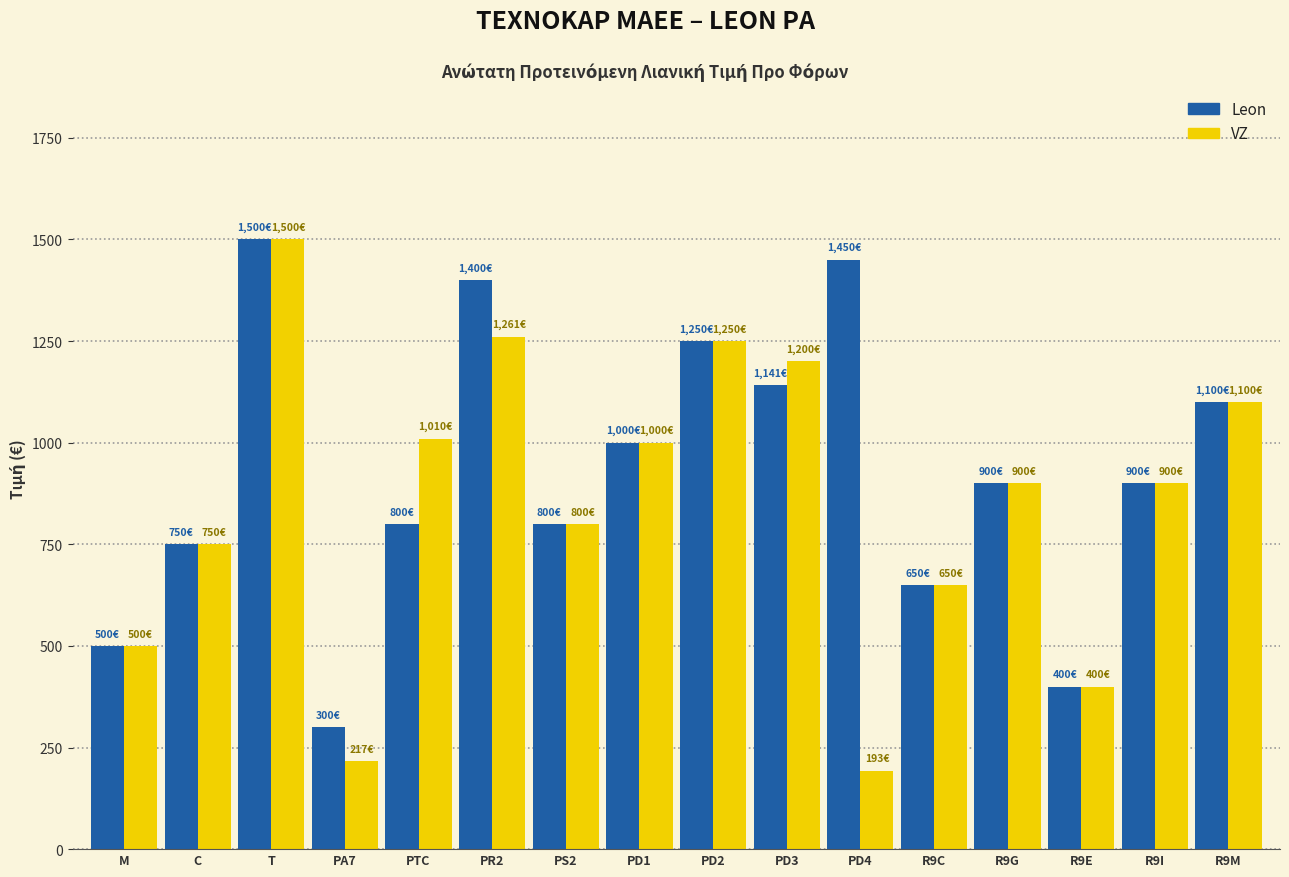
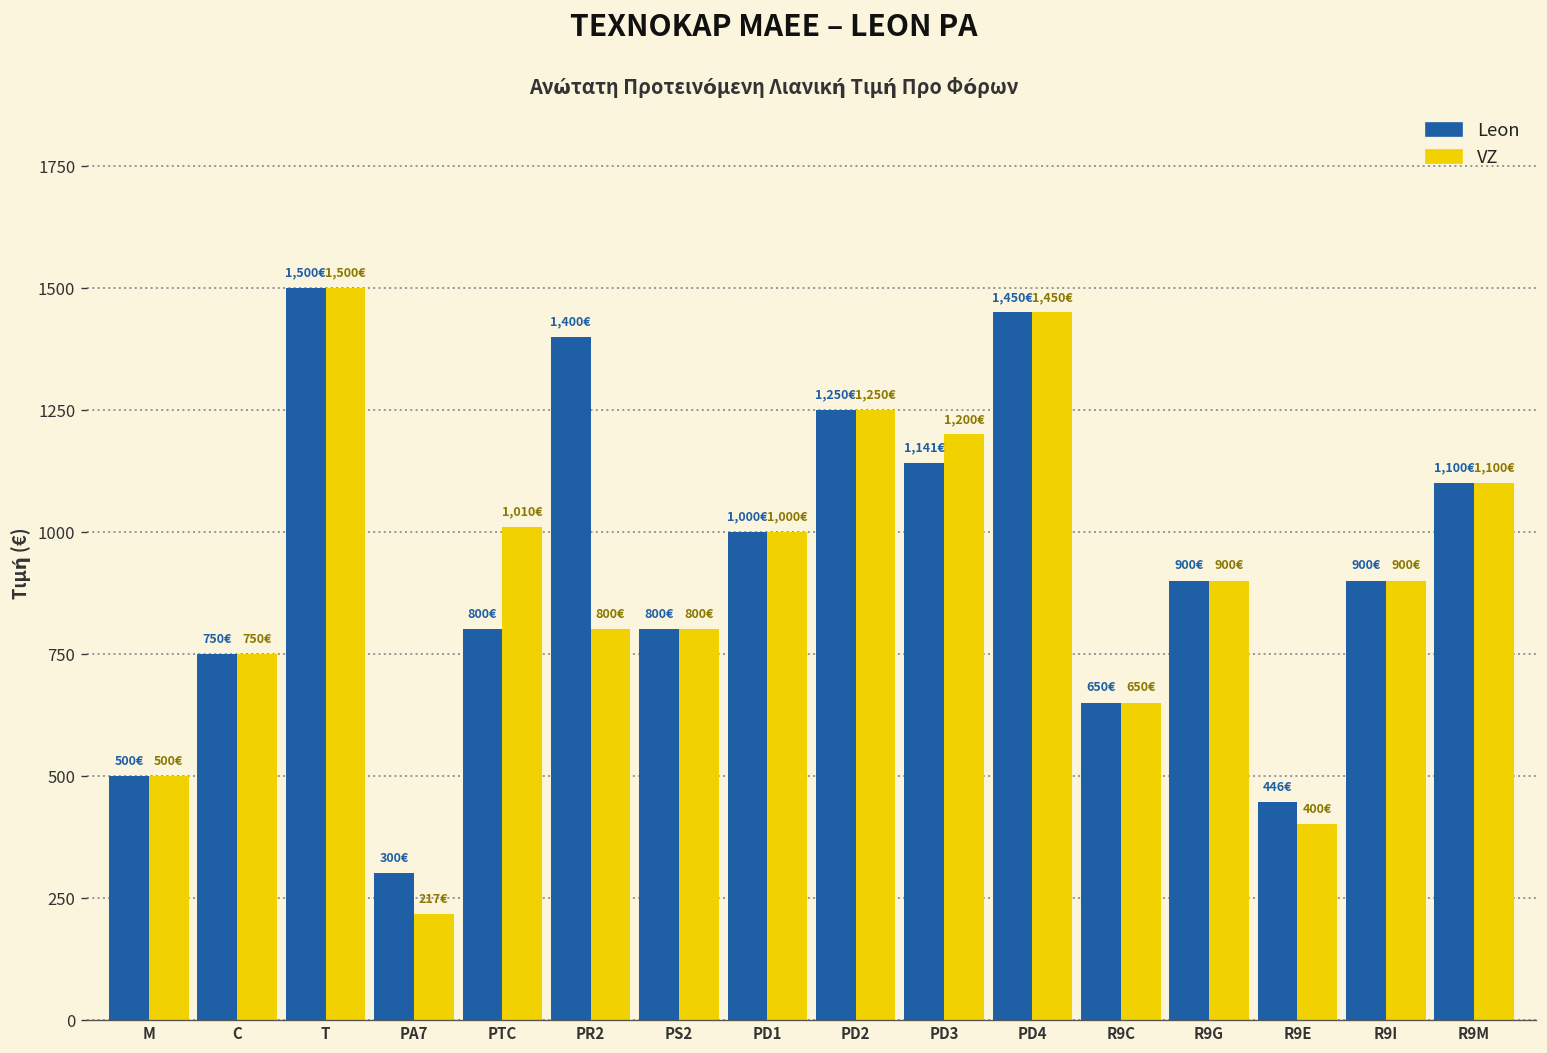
VZ, PR2: 1,261€ -> 800€
VZ, PD4: 193€ -> 1,450€
Leon, R9E: 400€ -> 446€
